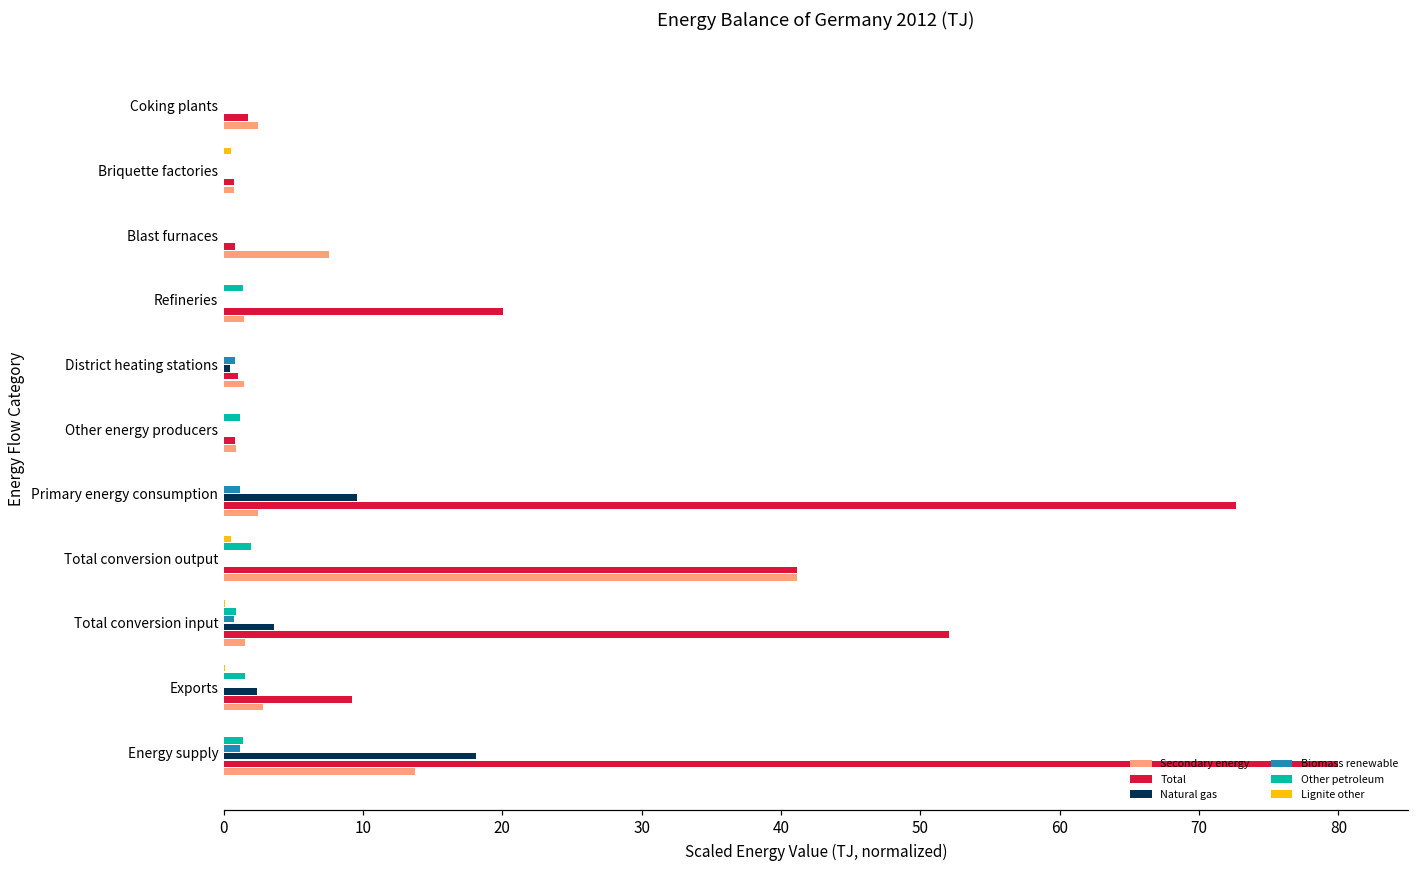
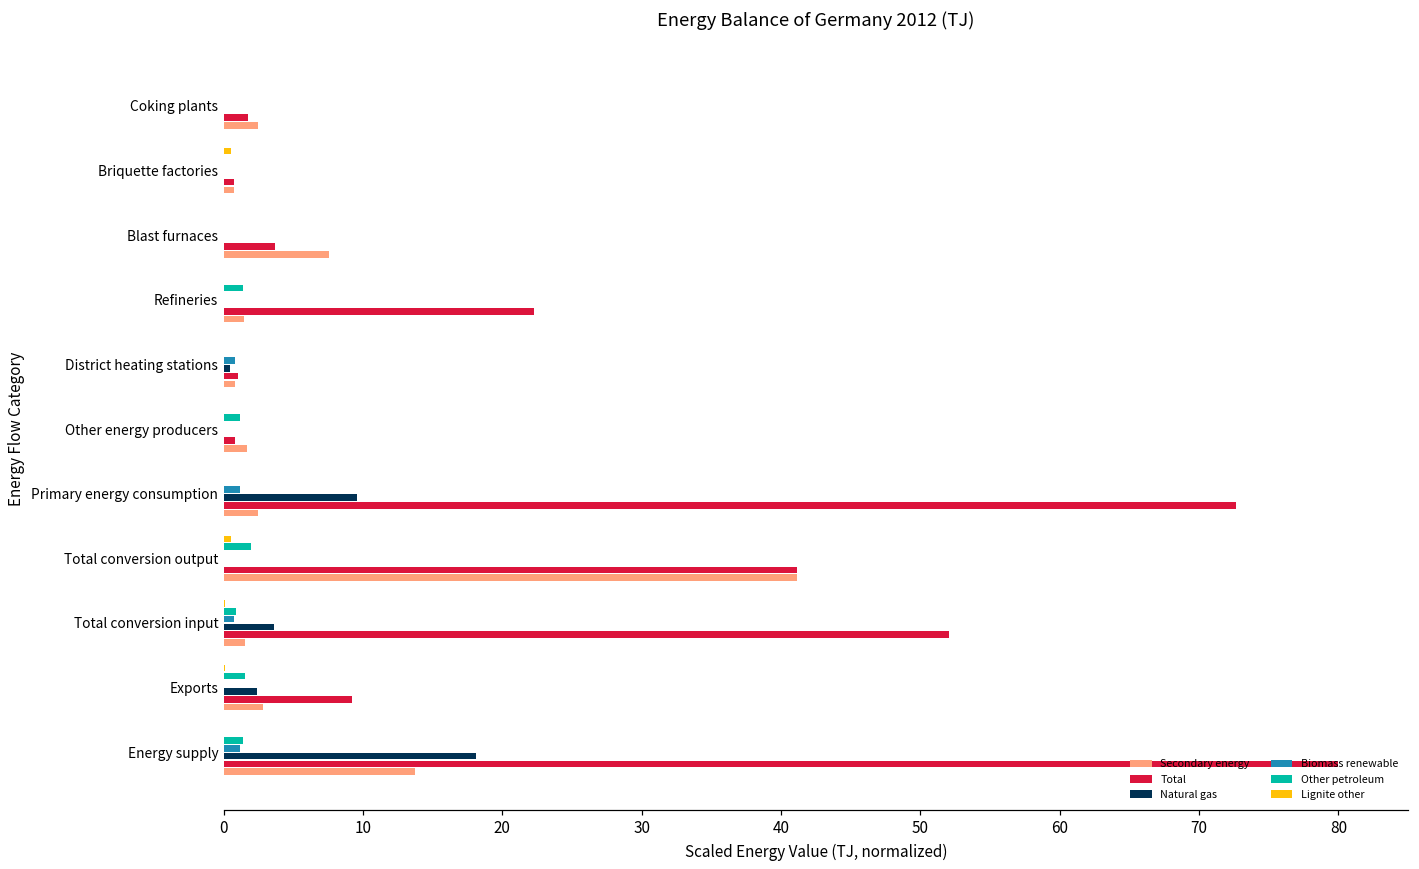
Total, Blast furnaces: 0.8 -> 3.7
Total, Refineries: 20.1 -> 22.3
Secondary energy, District heating stations: 1.4 -> 0.8
Secondary energy, Other energy producers: 0.9 -> 1.7
